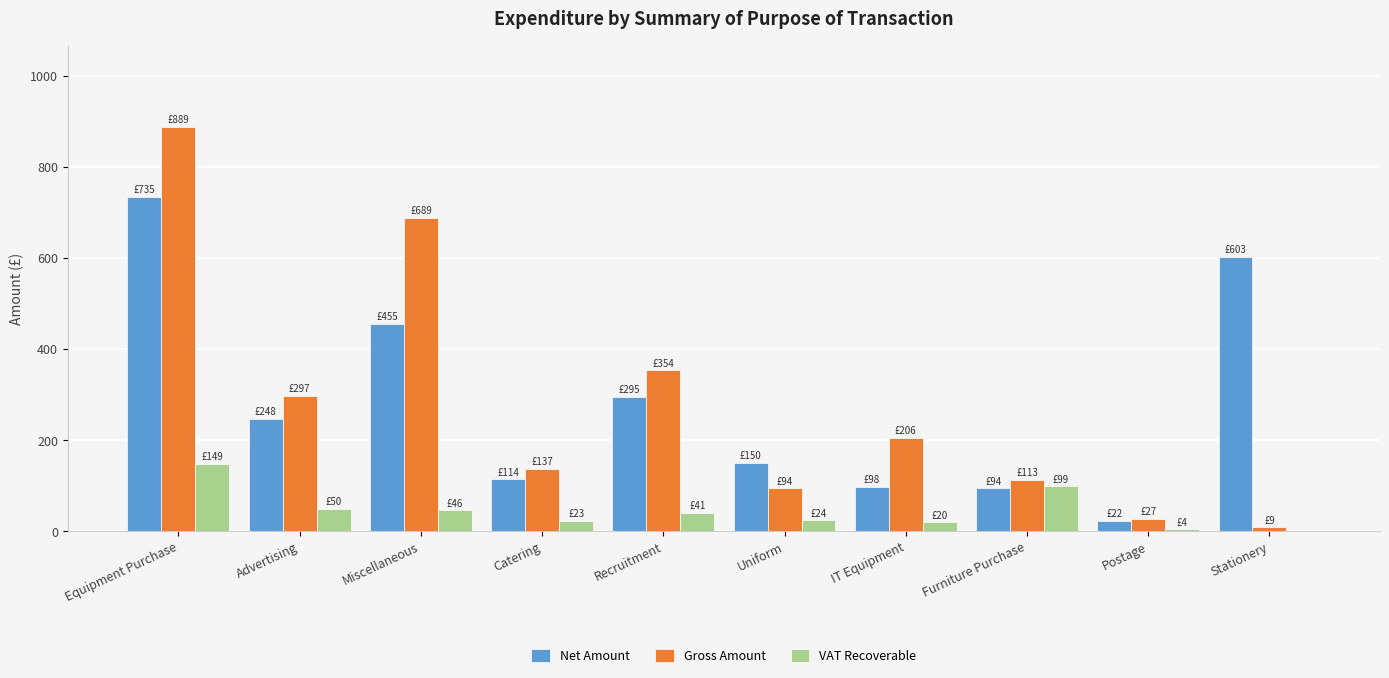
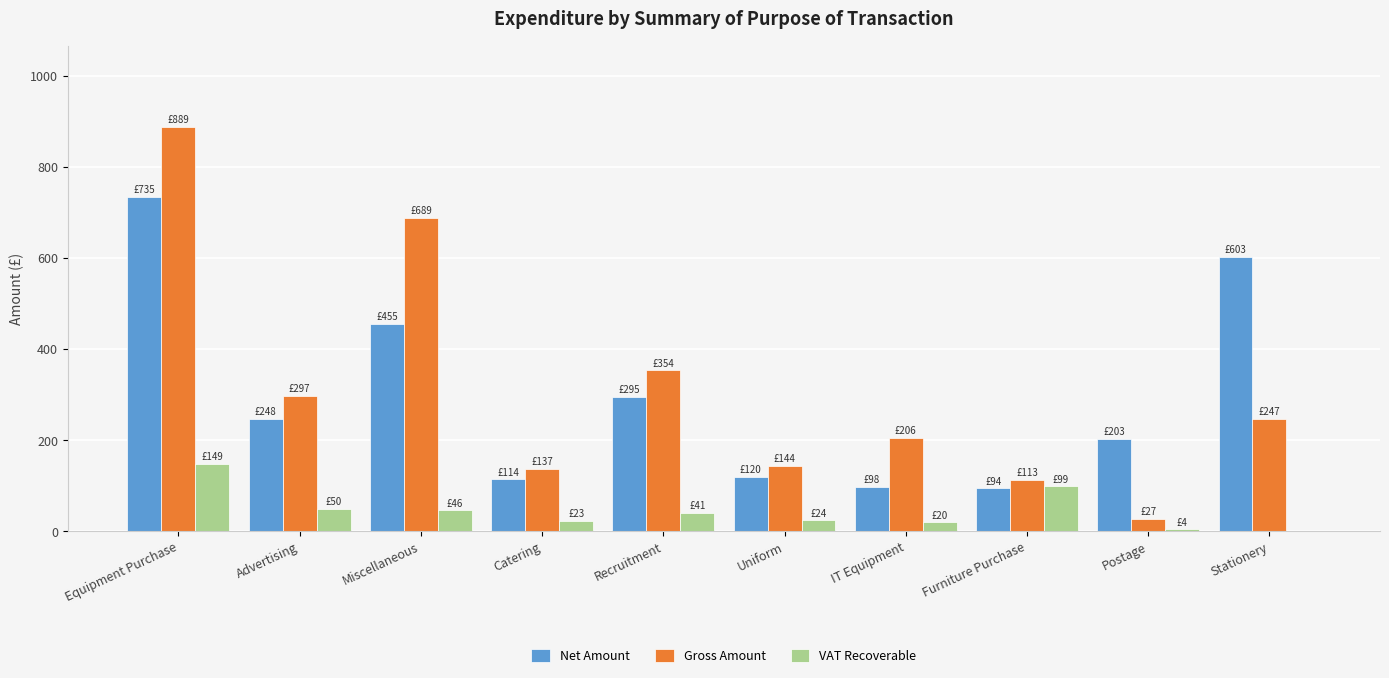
Net Amount, Uniform: £150 -> £120
Gross Amount, Uniform: £94 -> £144
Net Amount, Postage: £22 -> £203
Gross Amount, Stationery: £9 -> £247
